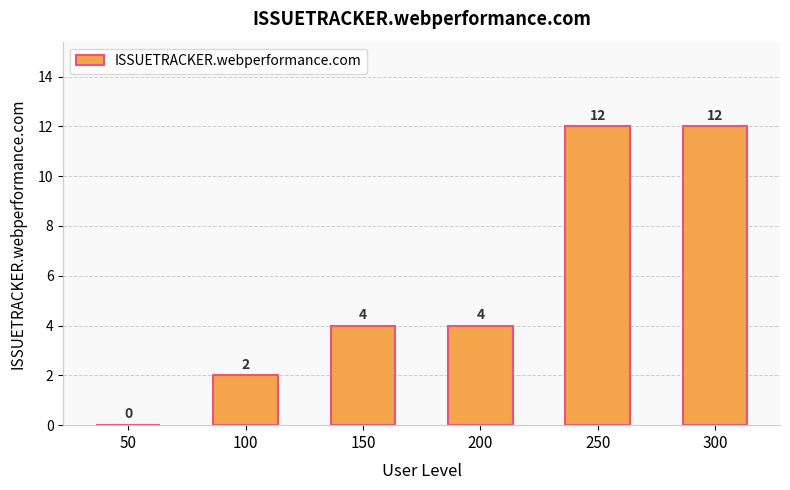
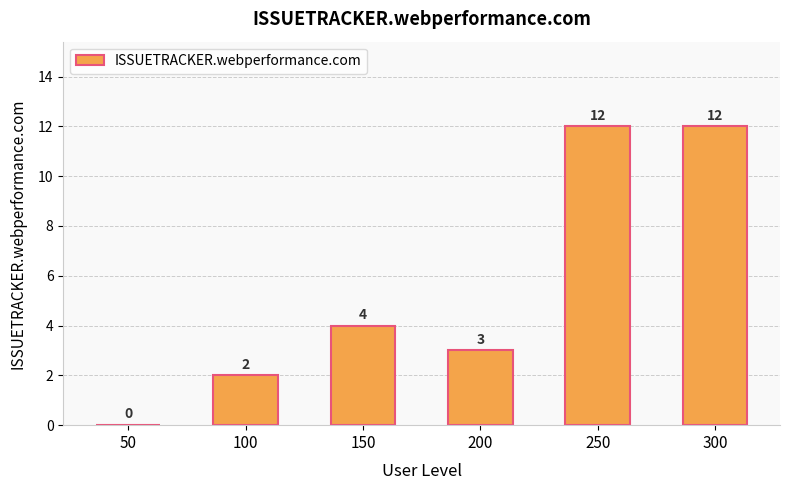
200: 4 -> 3
